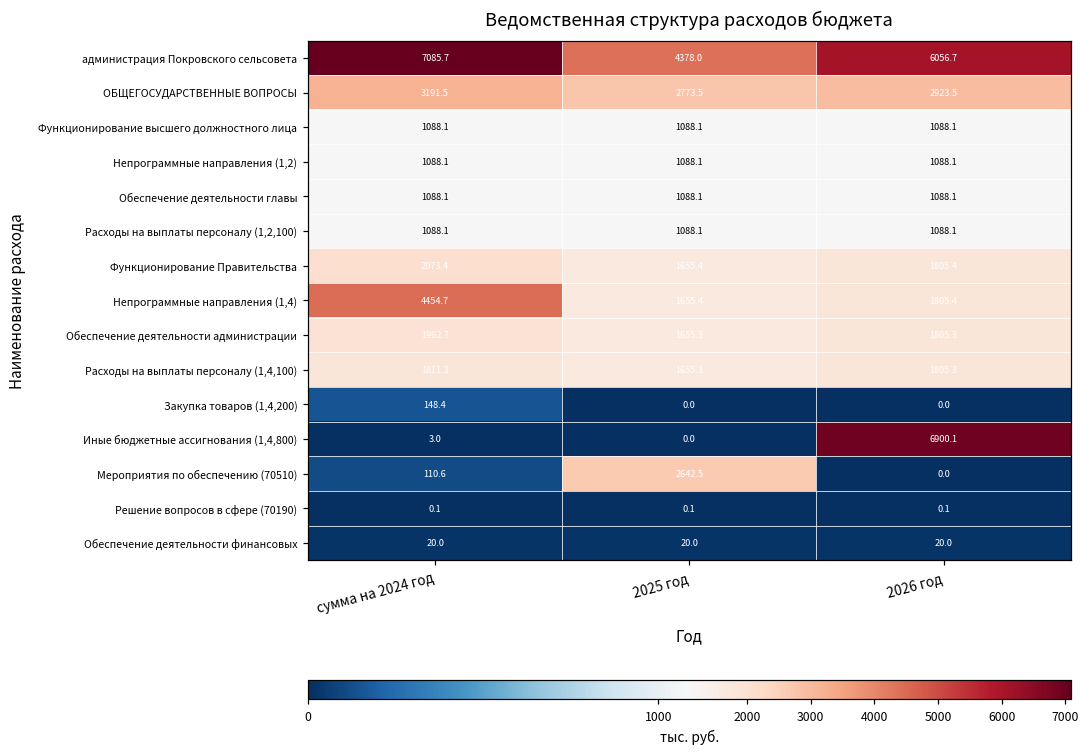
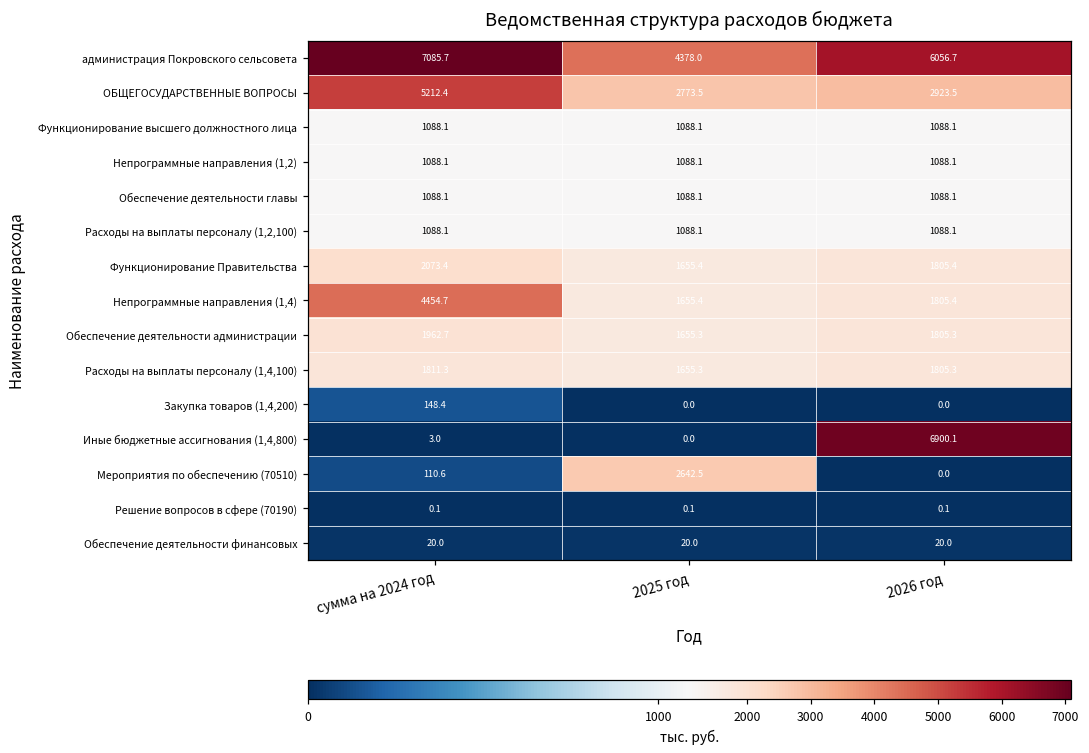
ОБЩЕГОСУДАРСТВЕННЫЕ ВОПРОСЫ, сумма на 2024 год: 3191.5 -> 5212.4
